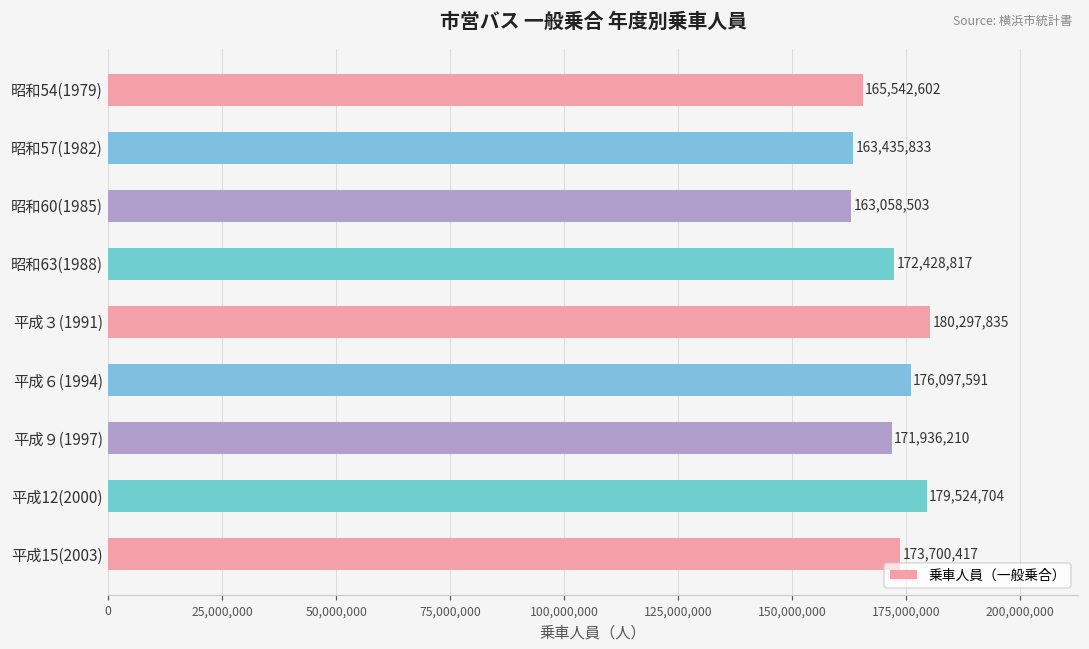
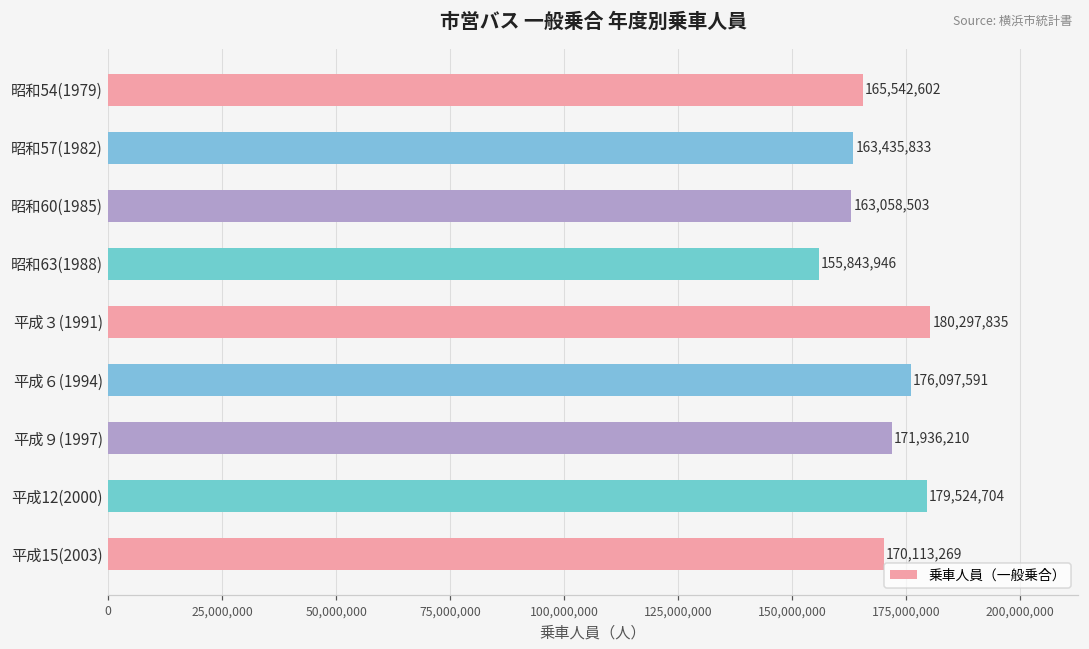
昭和63(1988): 172,428,817 -> 155,843,946
平成15(2003): 173,700,417 -> 170,113,269
